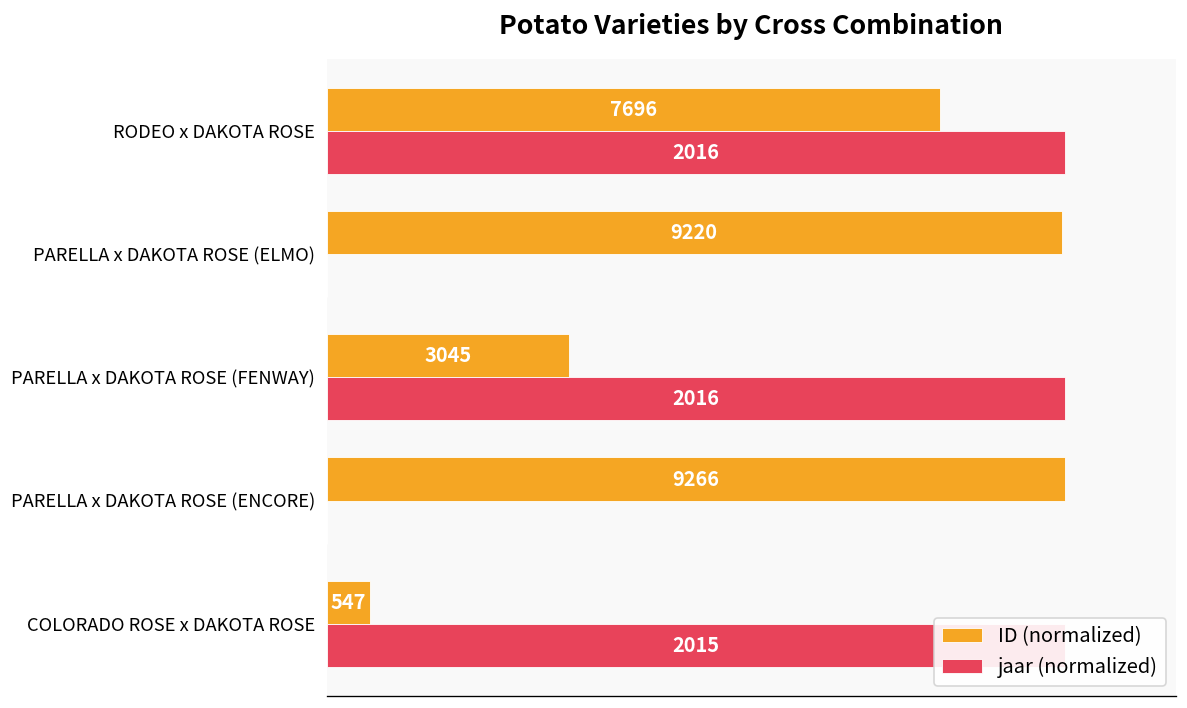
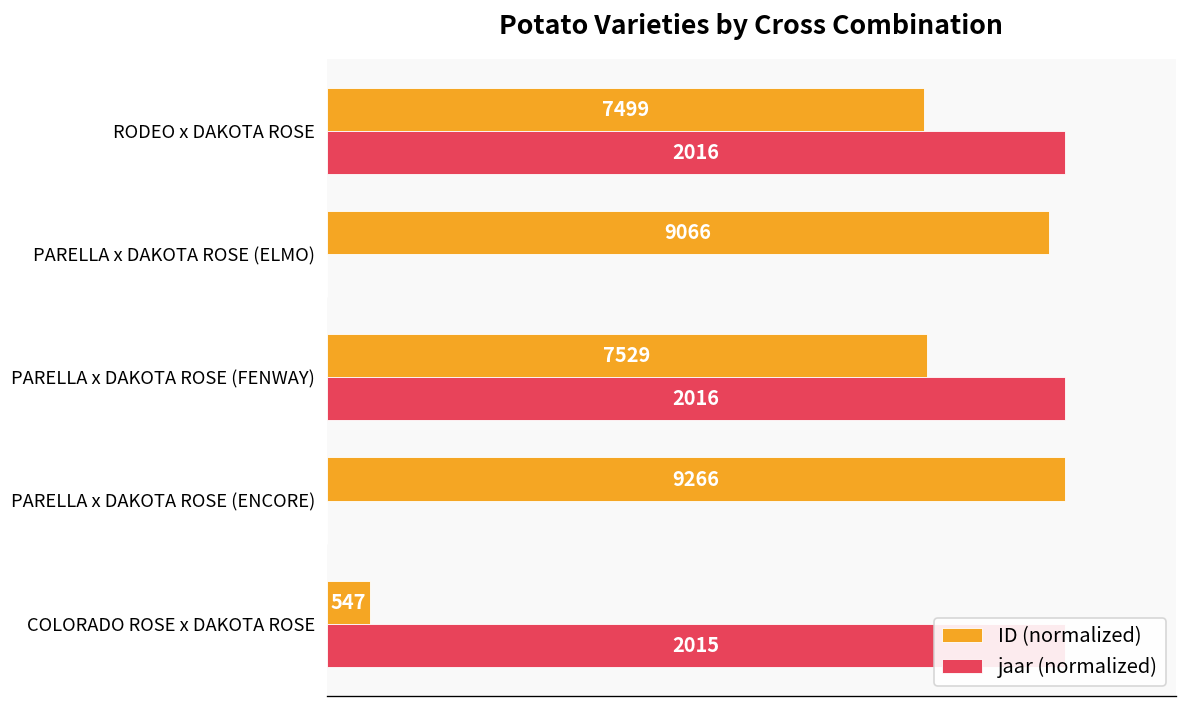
ID (normalized), RODEO x DAKOTA ROSE: 7696 -> 7499
ID (normalized), PARELLA x DAKOTA ROSE (ELMO): 9220 -> 9066
ID (normalized), PARELLA x DAKOTA ROSE (FENWAY): 3045 -> 7529
